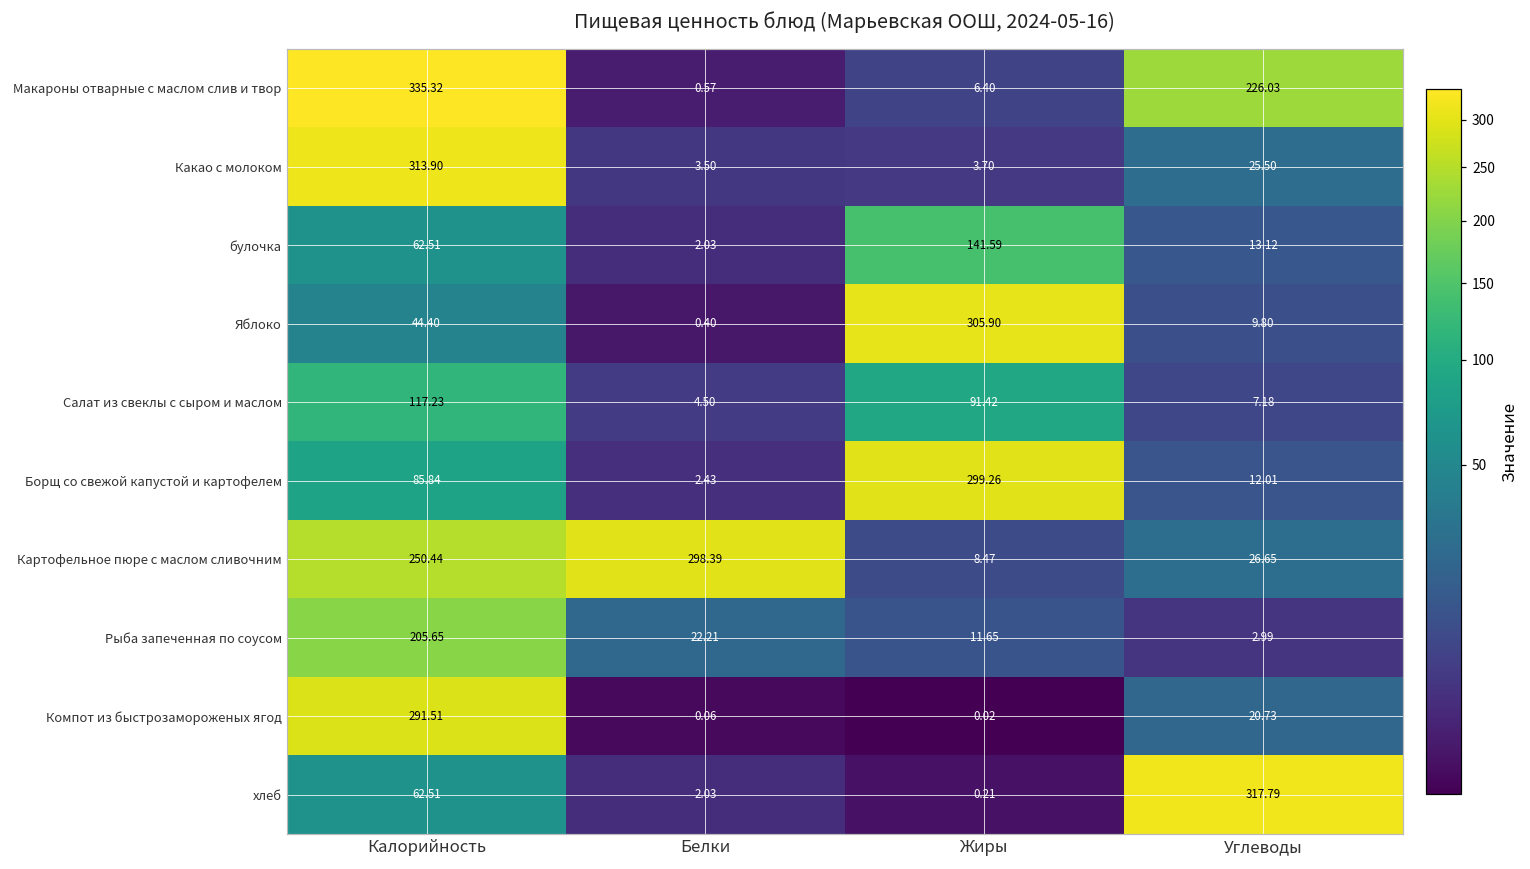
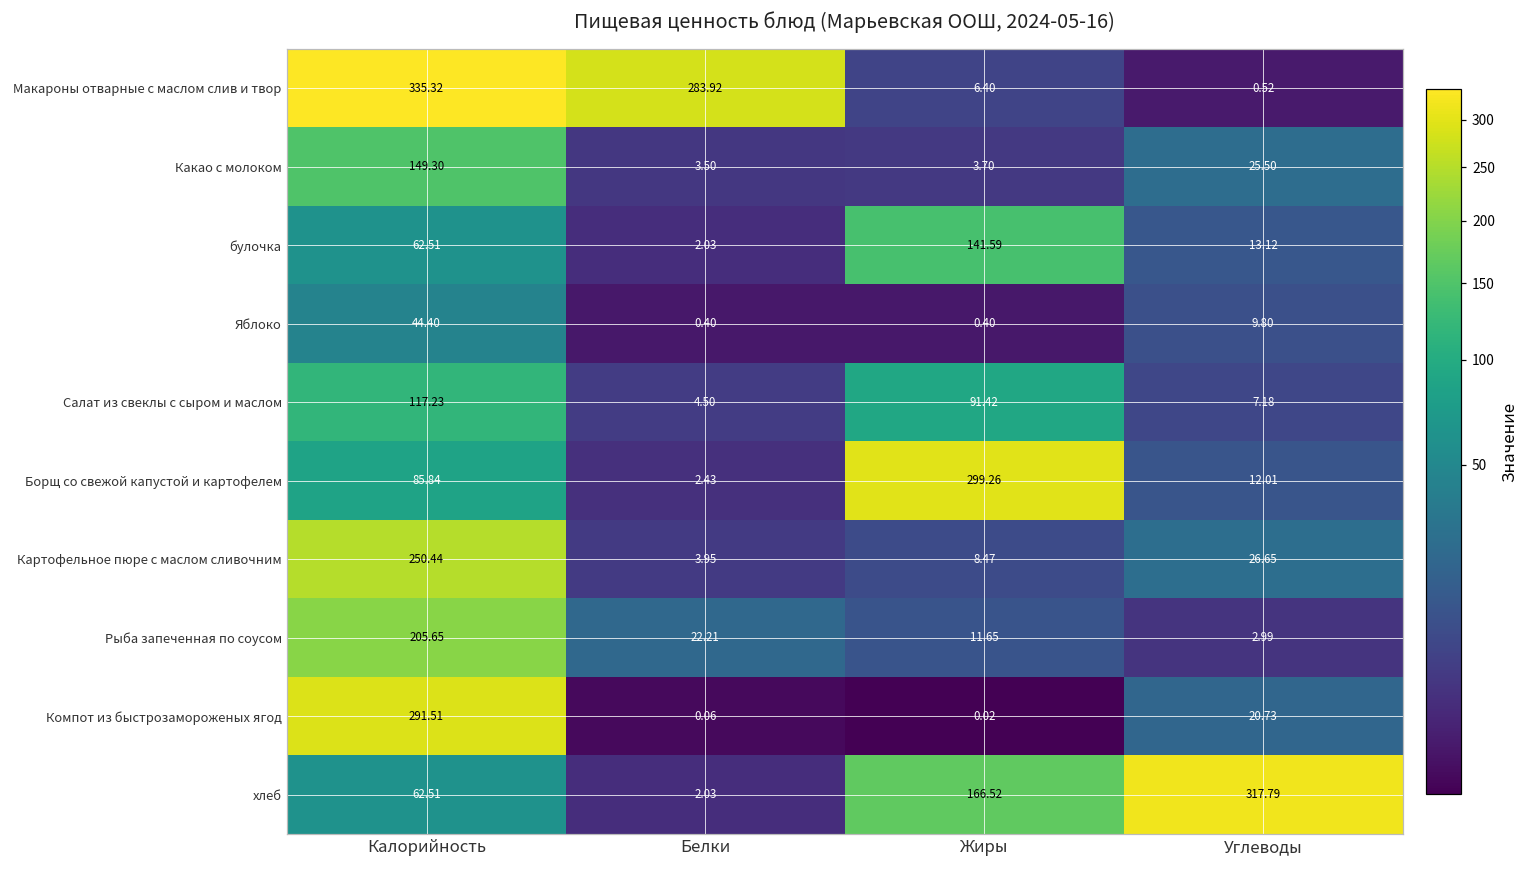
Макароны отварные с маслом слив и твор, Белки: 0.57 -> 283.92
Макароны отварные с маслом слив и твор, Углеводы: 226.03 -> 0.52
Какао с молоком, Калорийность: 313.90 -> 149.30
Яблоко, Жиры: 305.90 -> 0.40
Картофельное пюре с маслом сливочним, Белки: 298.39 -> 3.95
хлеб, Жиры: 0.21 -> 166.52
